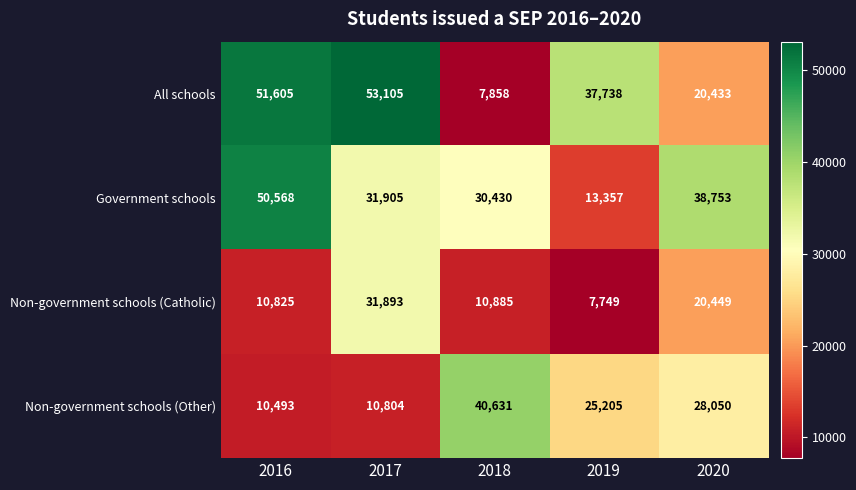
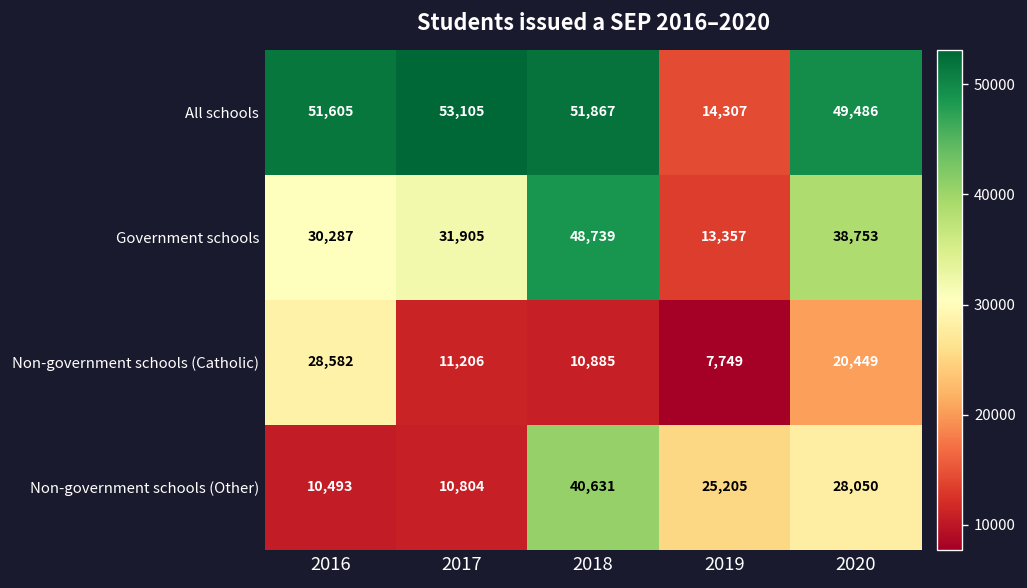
All schools, 2018: 7,858 -> 51,867
All schools, 2019: 37,738 -> 14,307
All schools, 2020: 20,433 -> 49,486
Government schools, 2016: 50,568 -> 30,287
Government schools, 2018: 30,430 -> 48,739
Non-government schools (Catholic), 2016: 10,825 -> 28,582
Non-government schools (Catholic), 2017: 31,893 -> 11,206
